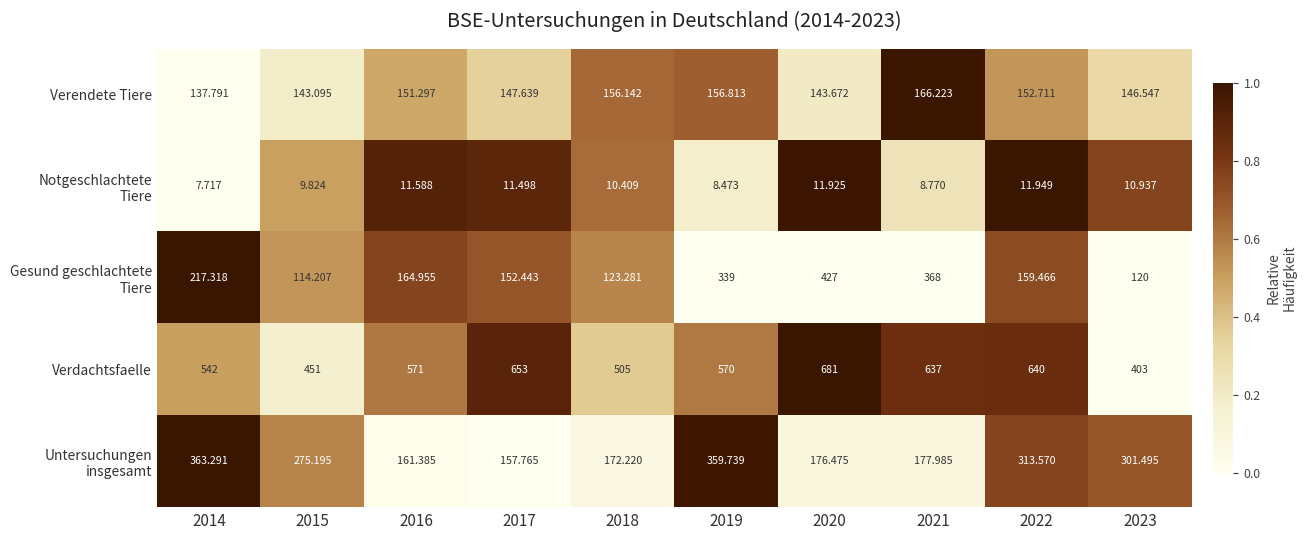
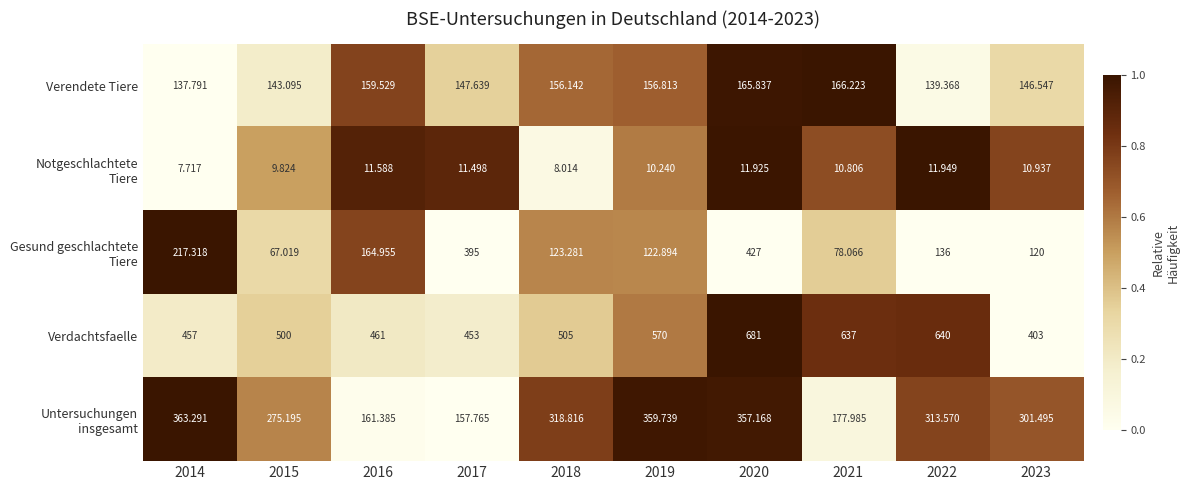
Verendete Tiere, 2016: 151.297 -> 159.529
Verendete Tiere, 2020: 143.672 -> 165.837
Verendete Tiere, 2022: 152.711 -> 139.368
Notgeschlachtete Tiere, 2018: 10.409 -> 8.014
Notgeschlachtete Tiere, 2019: 8.473 -> 10.240
Notgeschlachtete Tiere, 2021: 8.770 -> 10.806
Gesund geschlachtete Tiere, 2015: 114.207 -> 67.019
Gesund geschlachtete Tiere, 2017: 152.443 -> 395
Gesund geschlachtete Tiere, 2019: 339 -> 122.894
Gesund geschlachtete Tiere, 2021: 368 -> 78.066
Gesund geschlachtete Tiere, 2022: 159.466 -> 136
Verdachtsfaelle, 2014: 542 -> 457
Verdachtsfaelle, 2015: 451 -> 500
Verdachtsfaelle, 2016: 571 -> 461
Verdachtsfaelle, 2017: 653 -> 453
Untersuchungen insgesamt, 2018: 172.220 -> 318.816
Untersuchungen insgesamt, 2020: 176.475 -> 357.168
